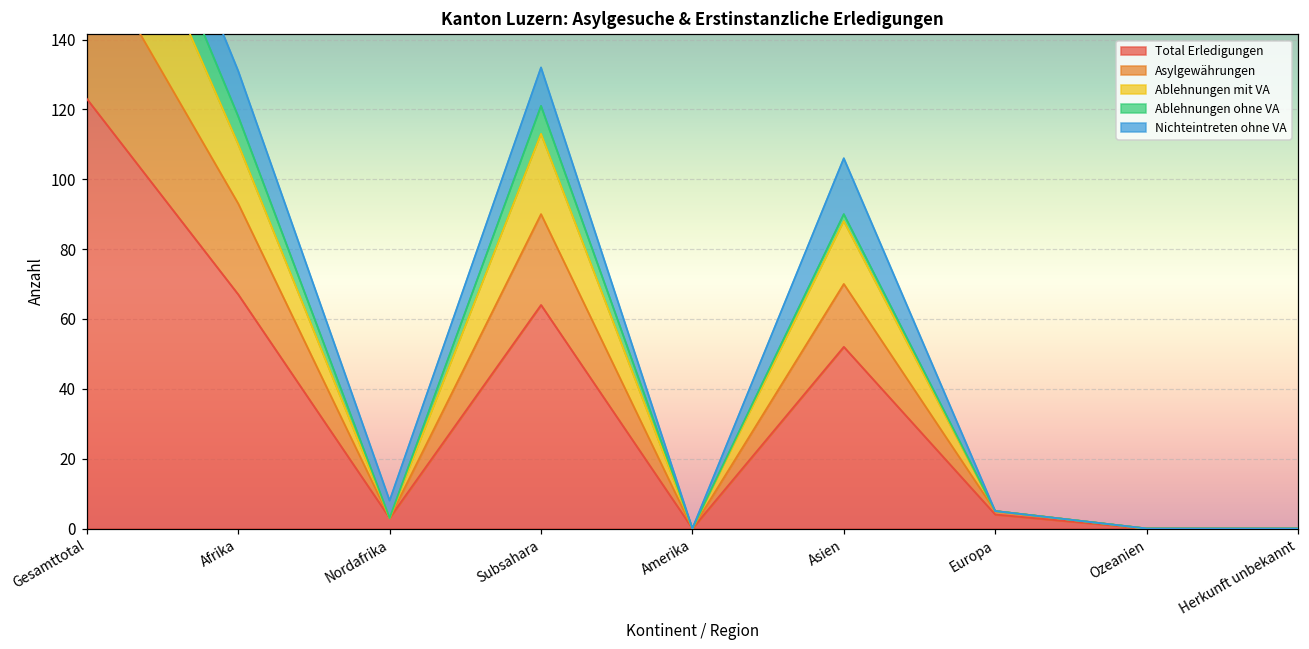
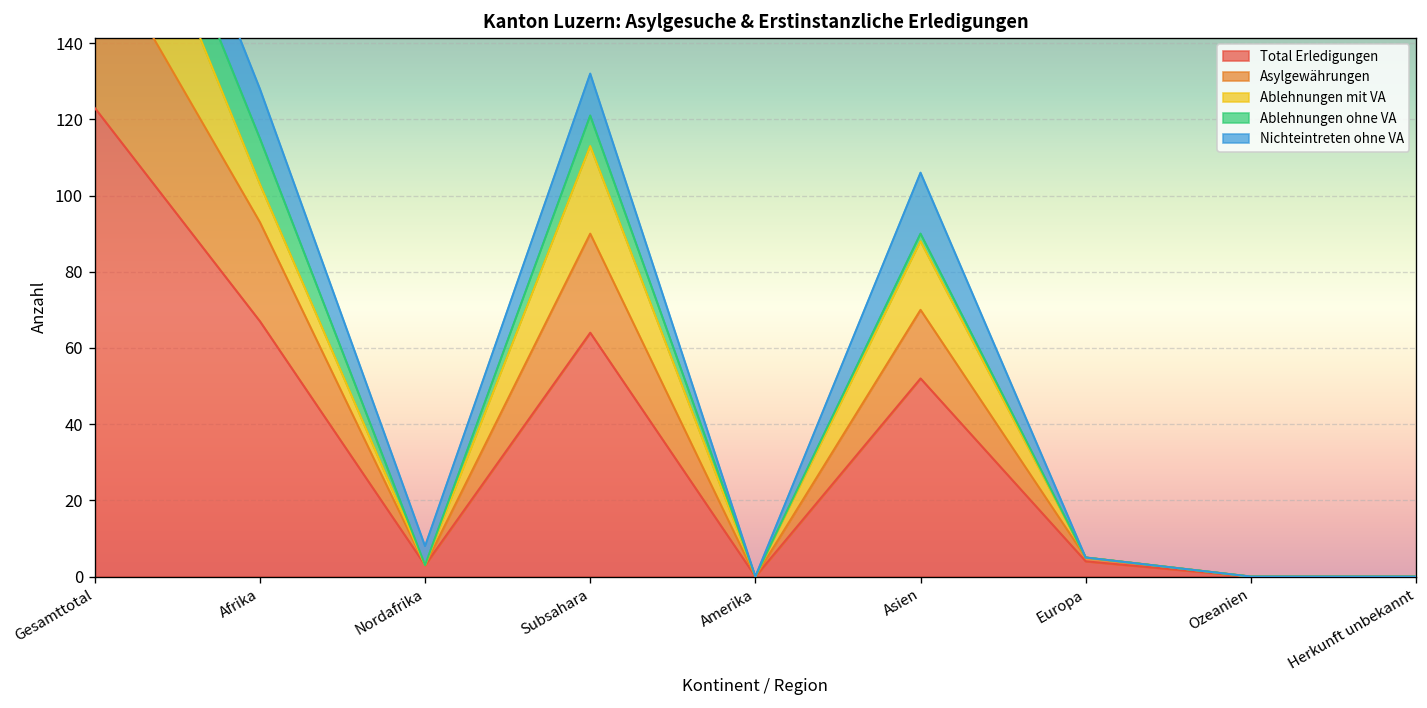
Ablehnungen mit VA, Afrika: 17 -> 10
Ablehnungen ohne VA, Afrika: 8 -> 12
